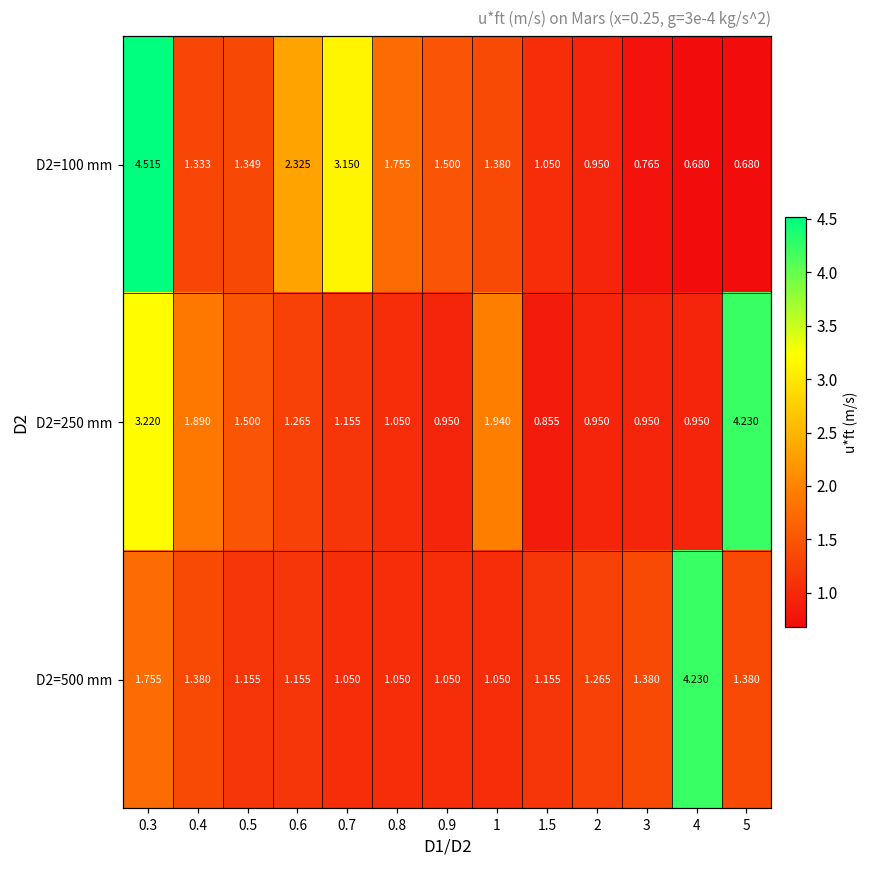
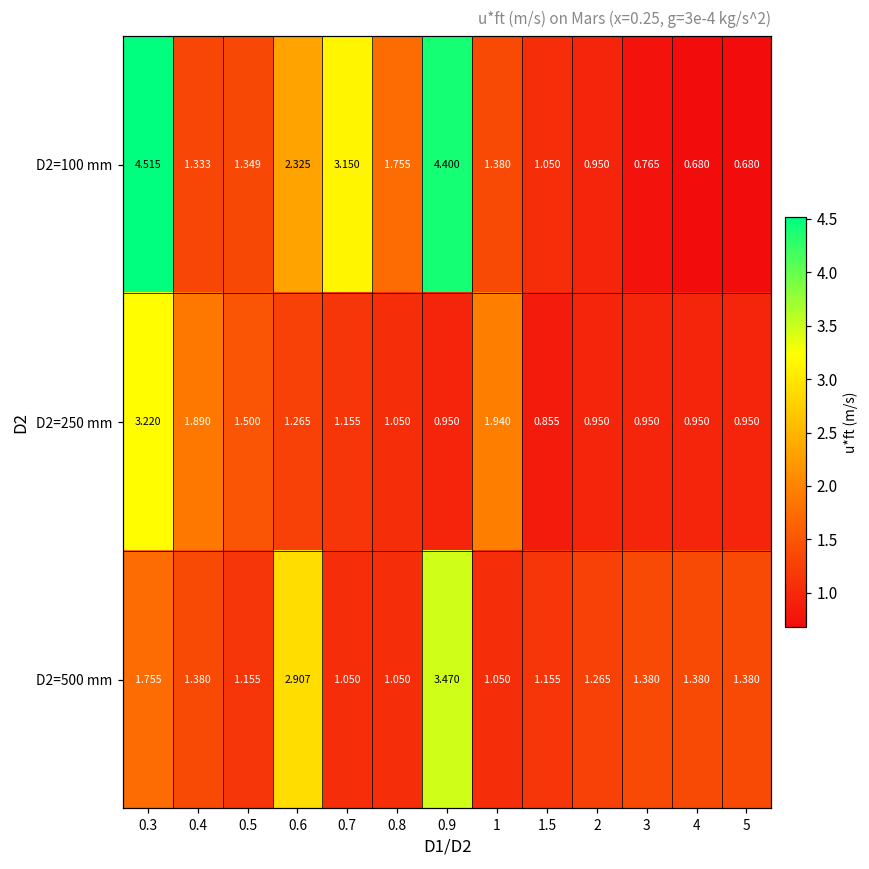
D2=100 mm, 0.9: 1.500 -> 4.400
D2=250 mm, 5: 4.230 -> 0.950
D2=500 mm, 0.6: 1.155 -> 2.907
D2=500 mm, 0.9: 1.050 -> 3.470
D2=500 mm, 4: 4.230 -> 1.380
